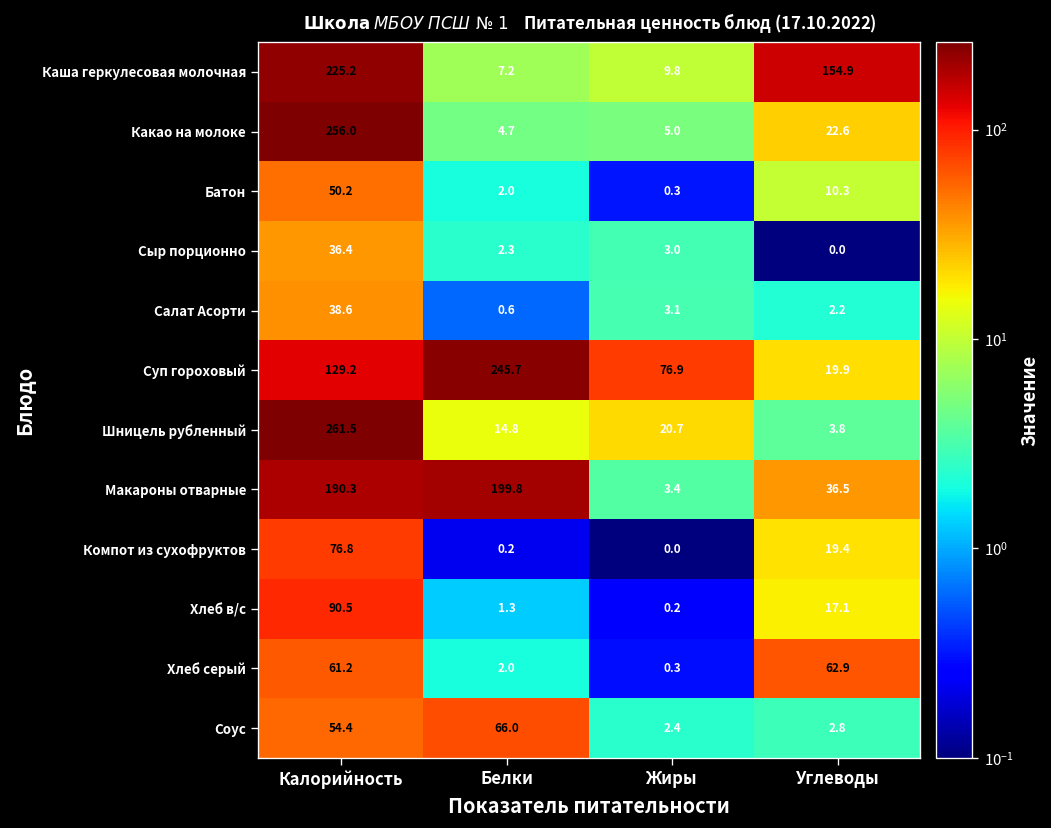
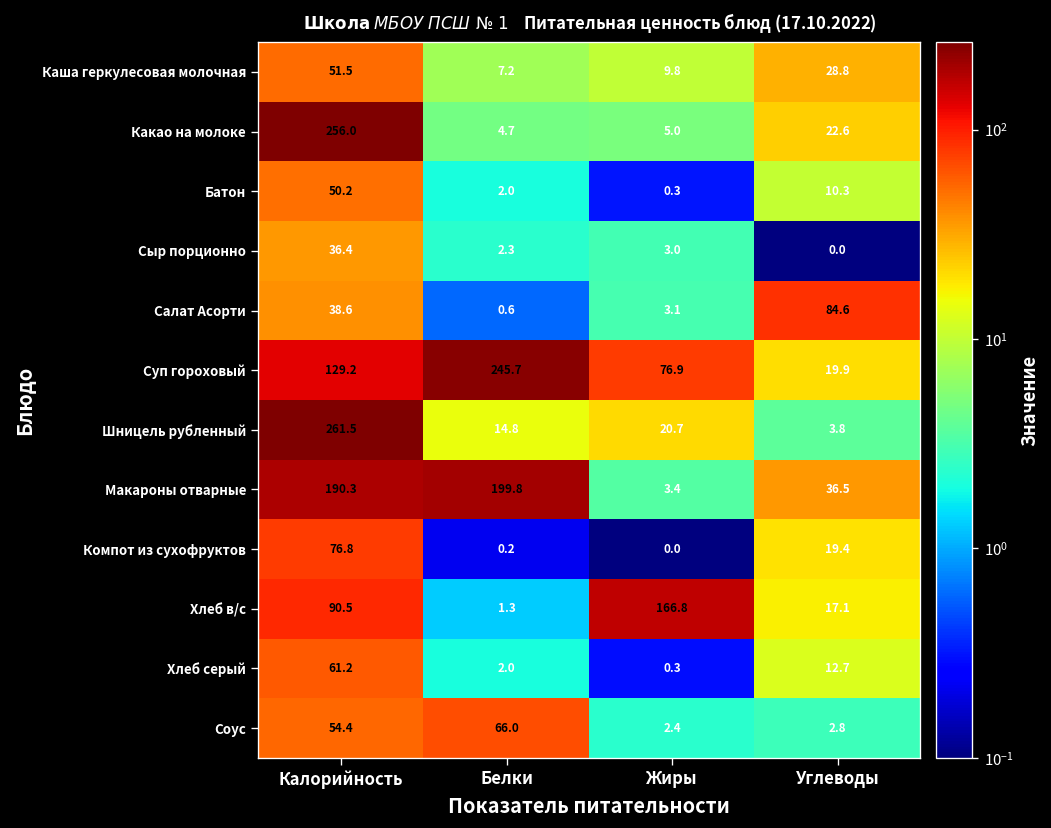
Каша геркулесовая молочная, Калорийность: 225.2 -> 51.5
Каша геркулесовая молочная, Углеводы: 154.9 -> 28.8
Салат Асорти, Углеводы: 2.2 -> 84.6
Хлеб в/с, Жиры: 0.2 -> 166.8
Хлеб серый, Углеводы: 62.9 -> 12.7
